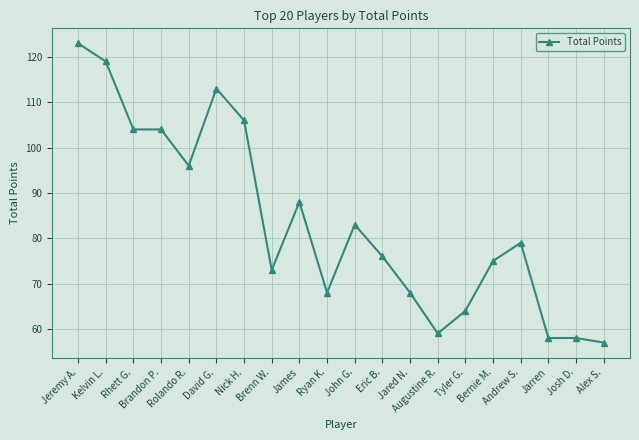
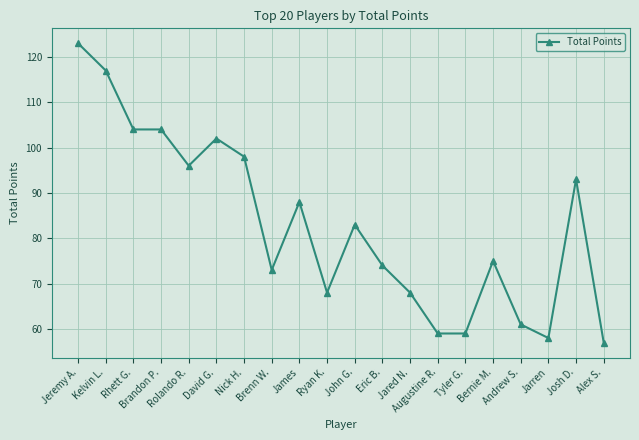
Kelvin L.: 119 -> 117
David G.: 113 -> 102
Nick H.: 106 -> 98
Eric B.: 76 -> 74
Tyler G.: 64 -> 59
Andrew S.: 79 -> 61
Josh D.: 58 -> 93
